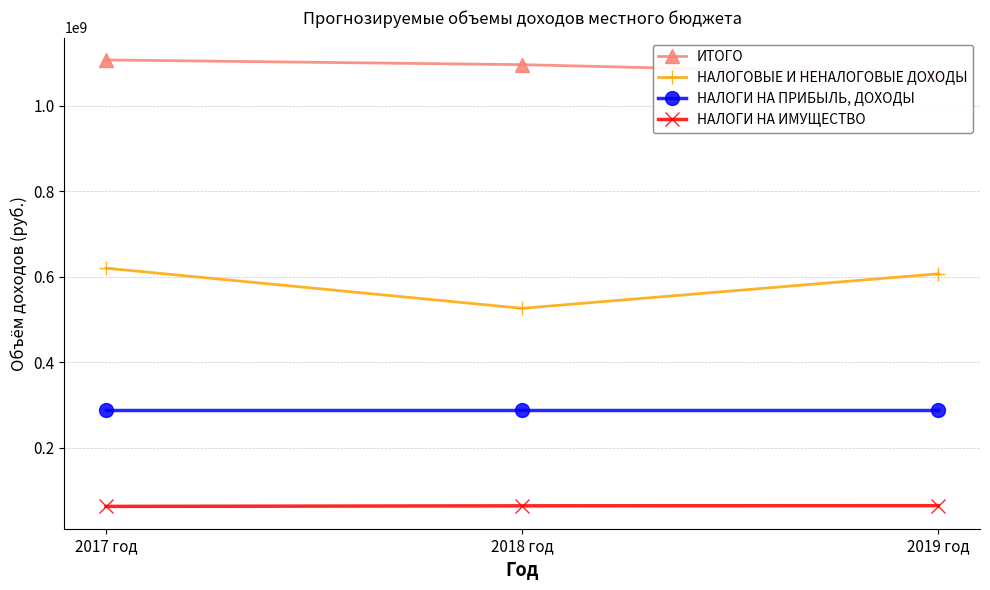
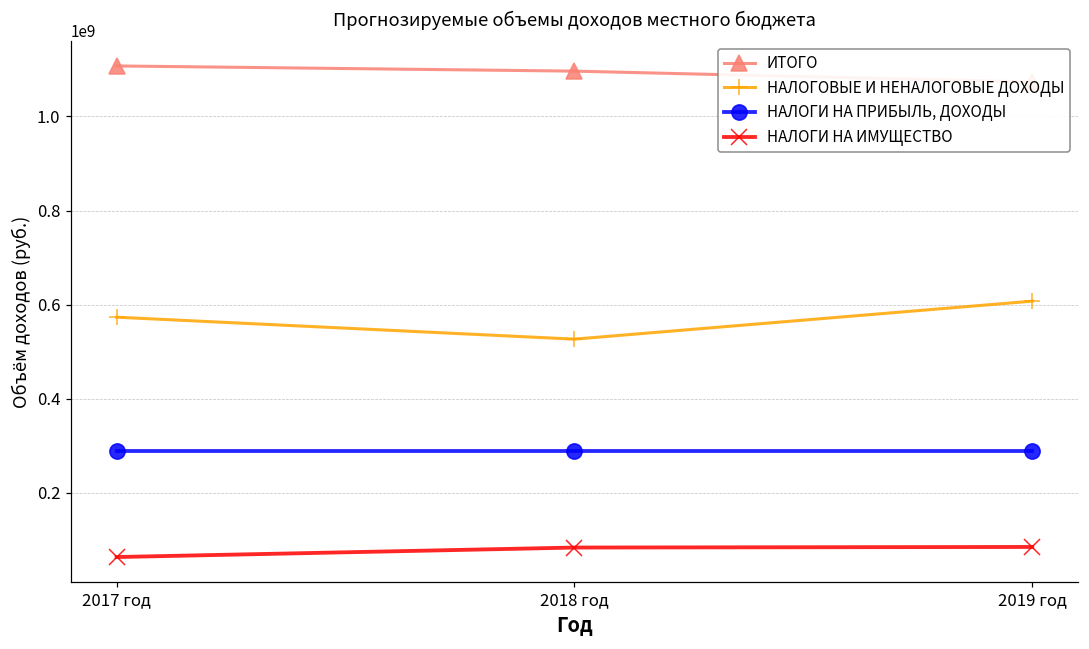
НАЛОГОВЫЕ И НЕНАЛОГОВЫЕ ДОХОДЫ, 2017 год: 620000000 -> 570000000
НАЛОГИ НА ИМУЩЕСТВО, 2018 год: 60000000 -> 80000000
НАЛОГИ НА ИМУЩЕСТВО, 2019 год: 70000000 -> 80000000
